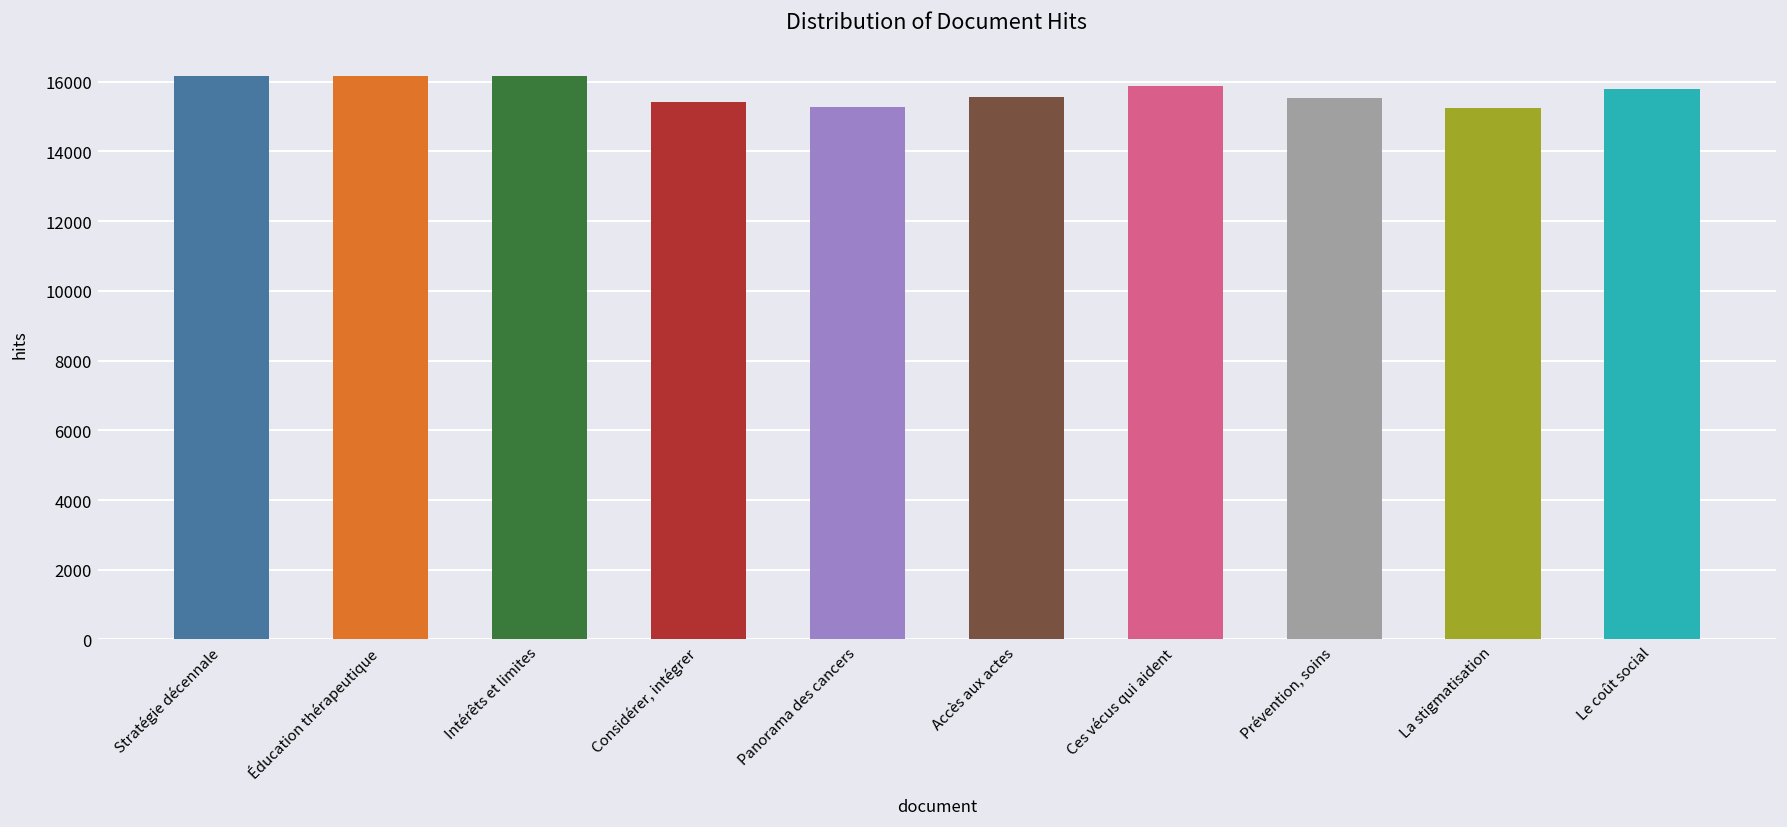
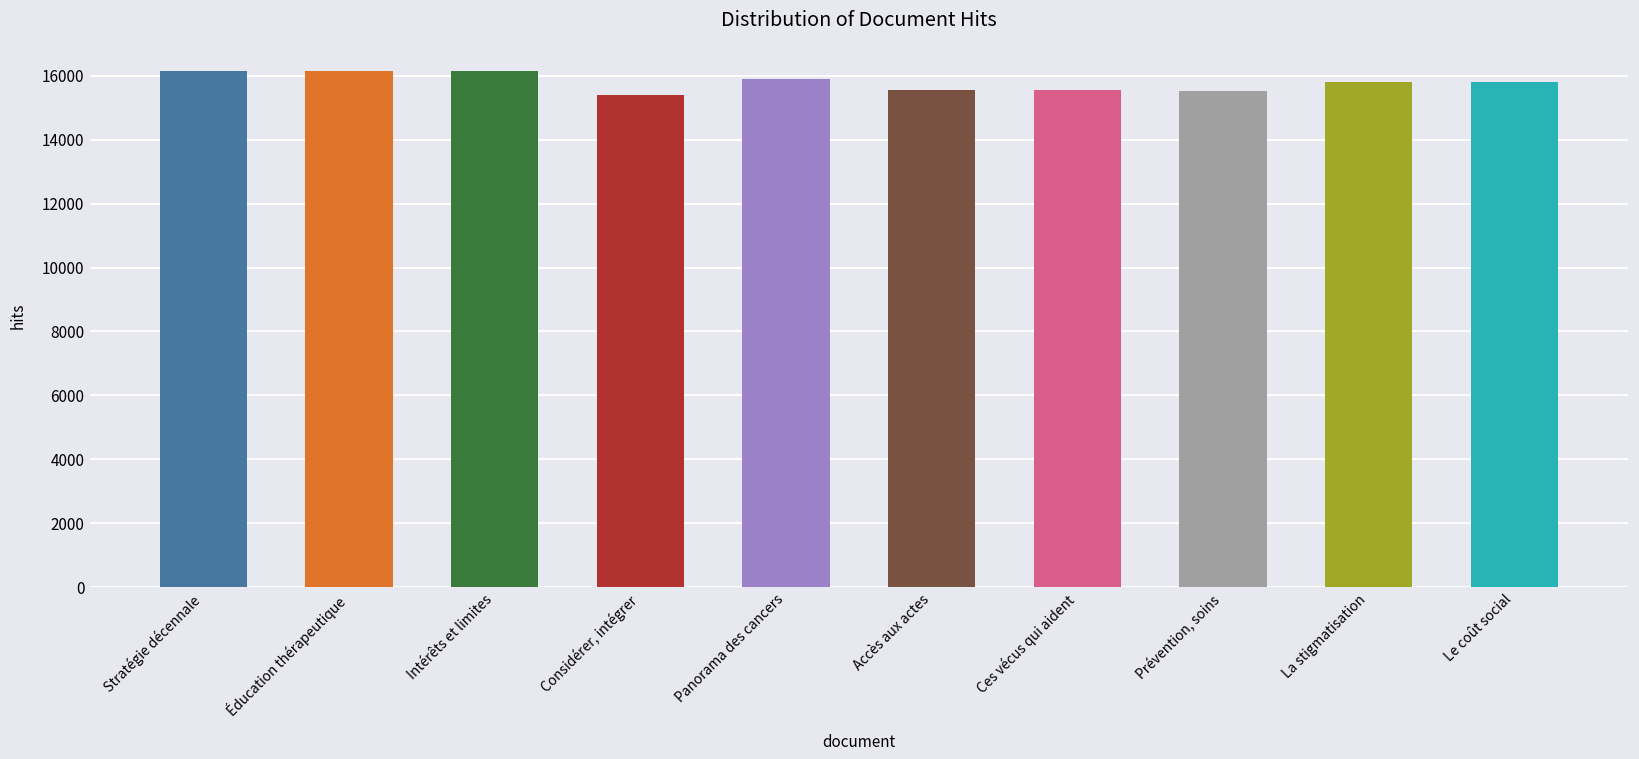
Panorama des cancers: 15300 -> 15900
Ces vécus qui aident: 15900 -> 15600
La stigmatisation: 15300 -> 15800
